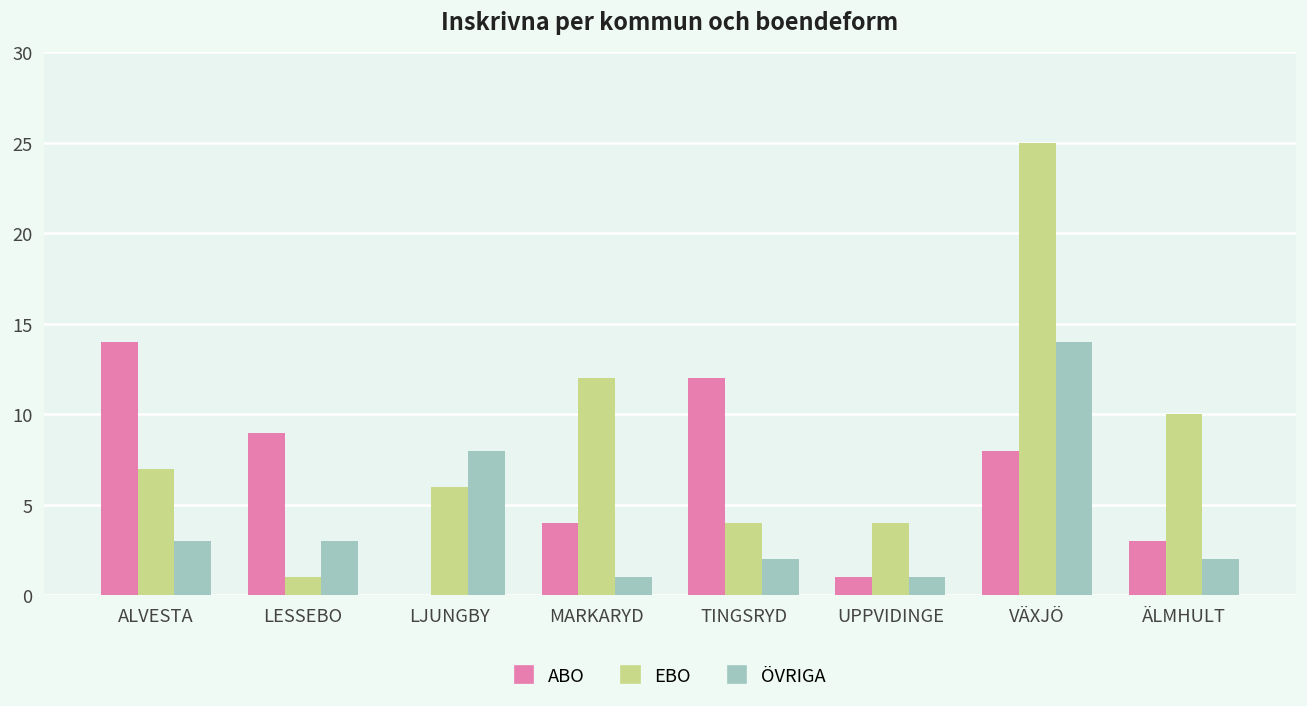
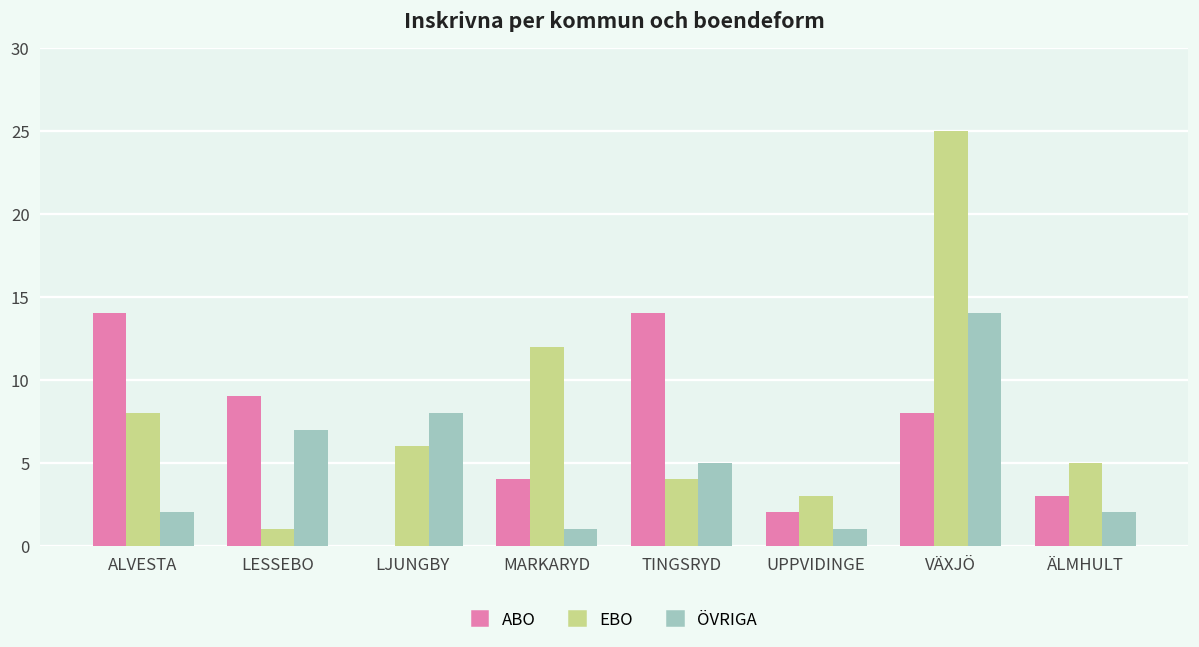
EBO, ALVESTA: 7 -> 8
ÖVRIGA, ALVESTA: 3 -> 2
ÖVRIGA, LESSEBO: 3 -> 7
ABO, TINGSRYD: 12 -> 14
ÖVRIGA, TINGSRYD: 2 -> 5
ABO, UPPVIDINGE: 1 -> 2
EBO, UPPVIDINGE: 4 -> 3
EBO, ÄLMHULT: 10 -> 5
